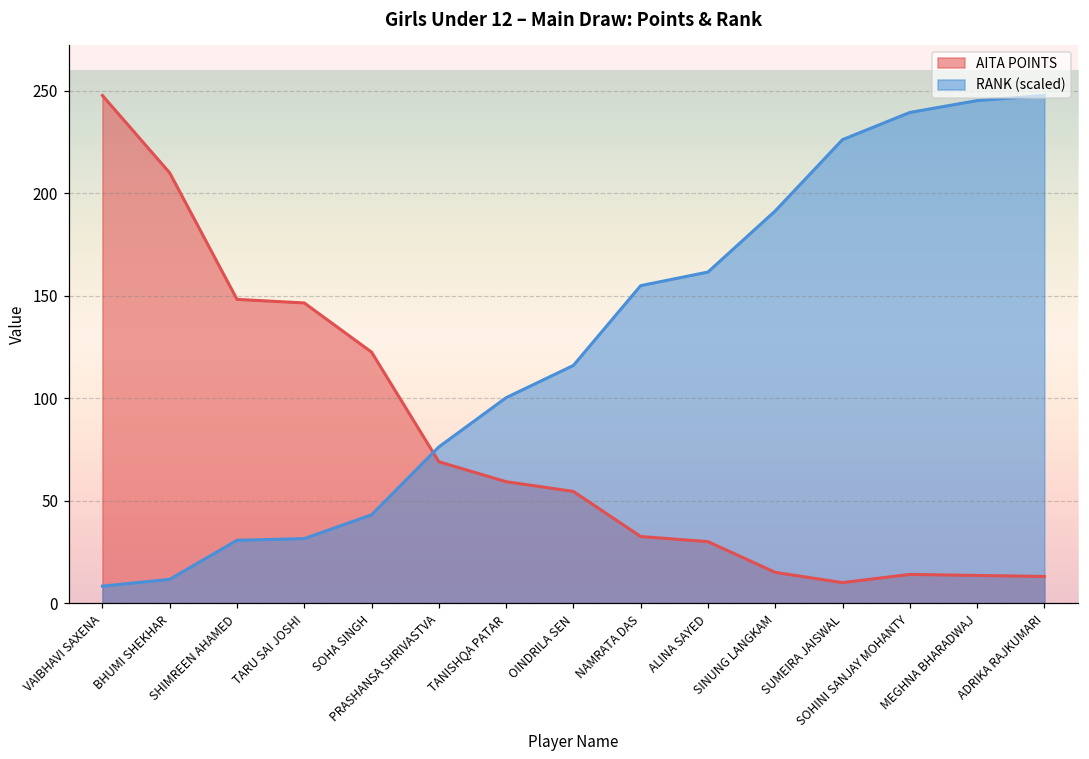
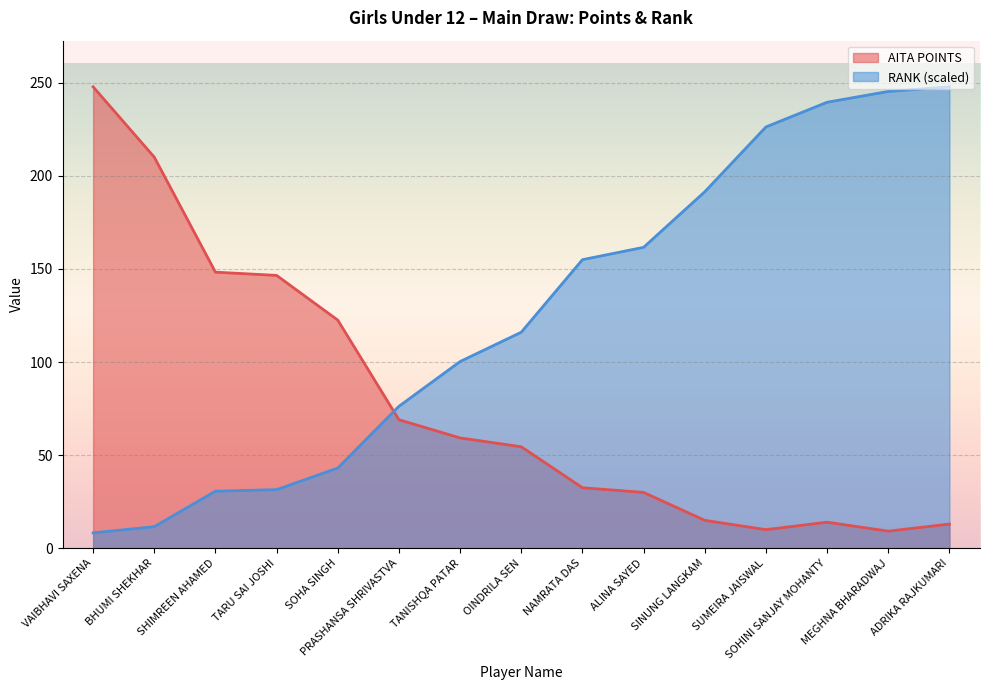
AITA POINTS, MEGHNA BHARADWAJ: 14 -> 9
